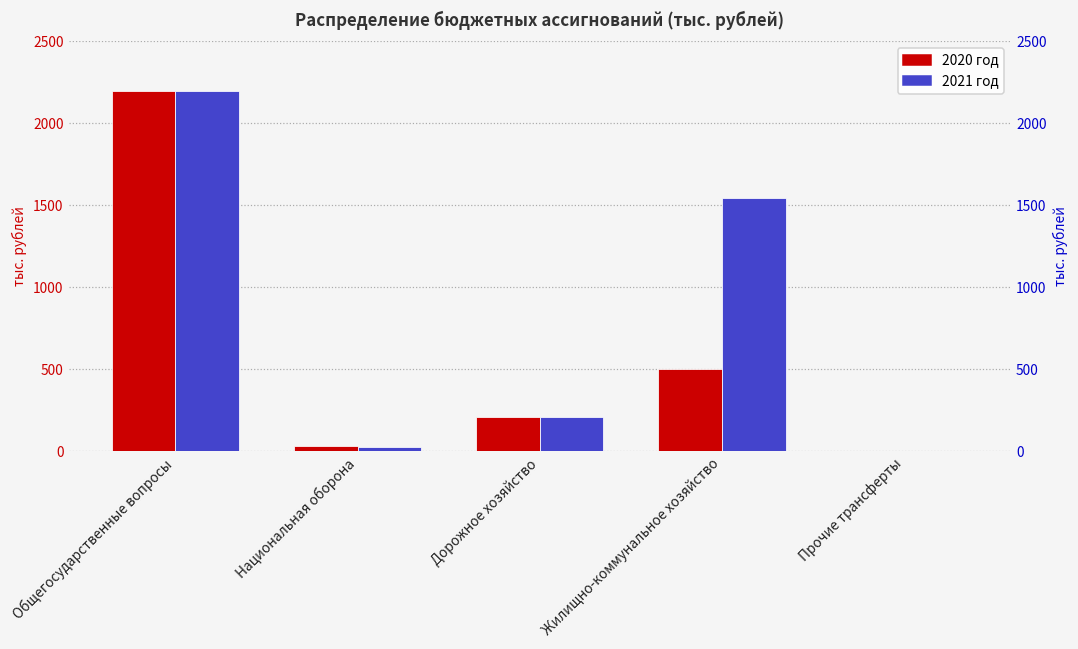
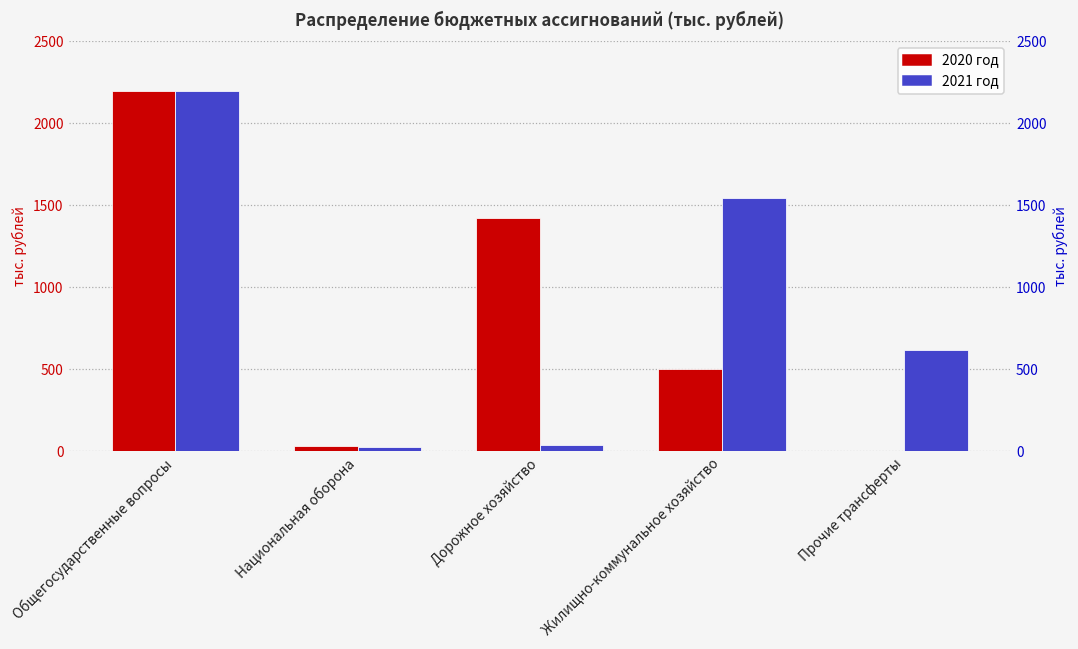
2020 год, Дорожное хозяйство: 210 -> 1420
2021 год, Дорожное хозяйство: 210 -> 40
2021 год, Прочие трансферты: 0 -> 620
